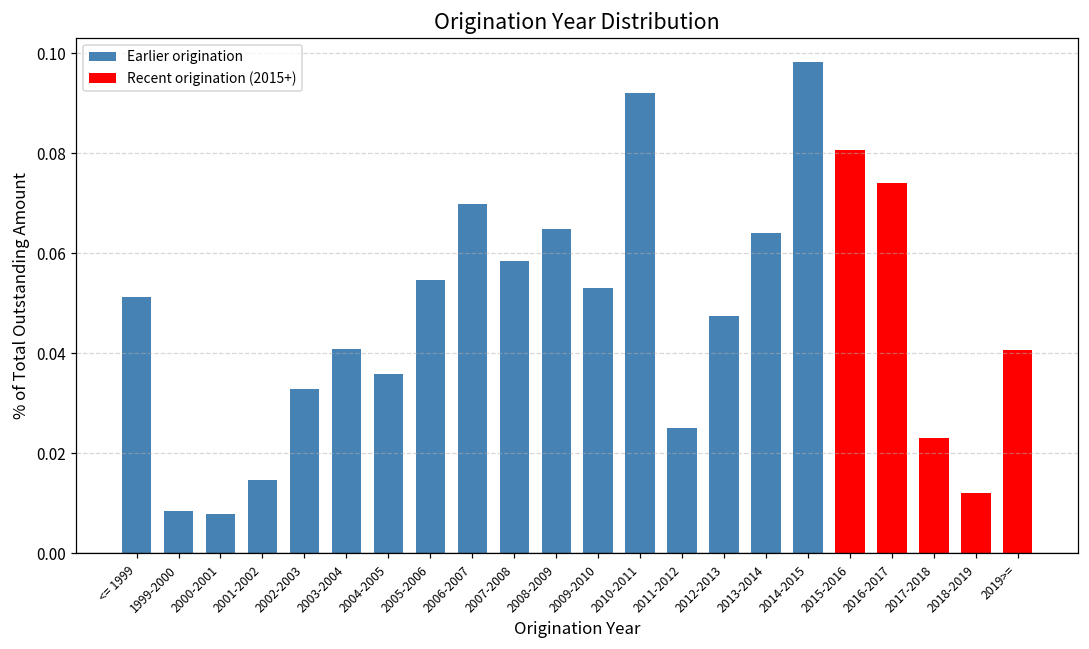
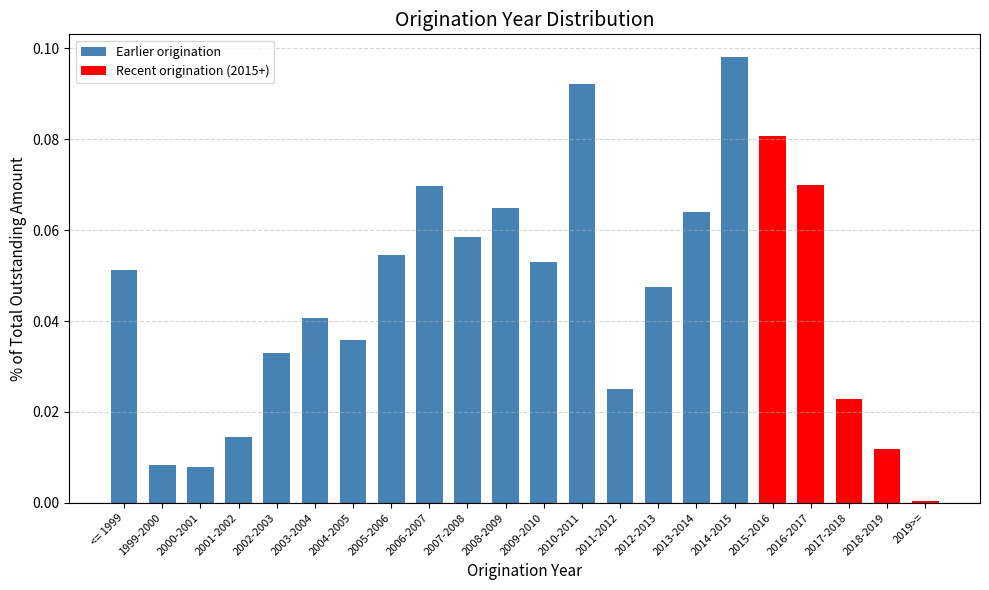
2016-2017: 0.074 -> 0.070
2019>=: 0.041 -> 0.000
